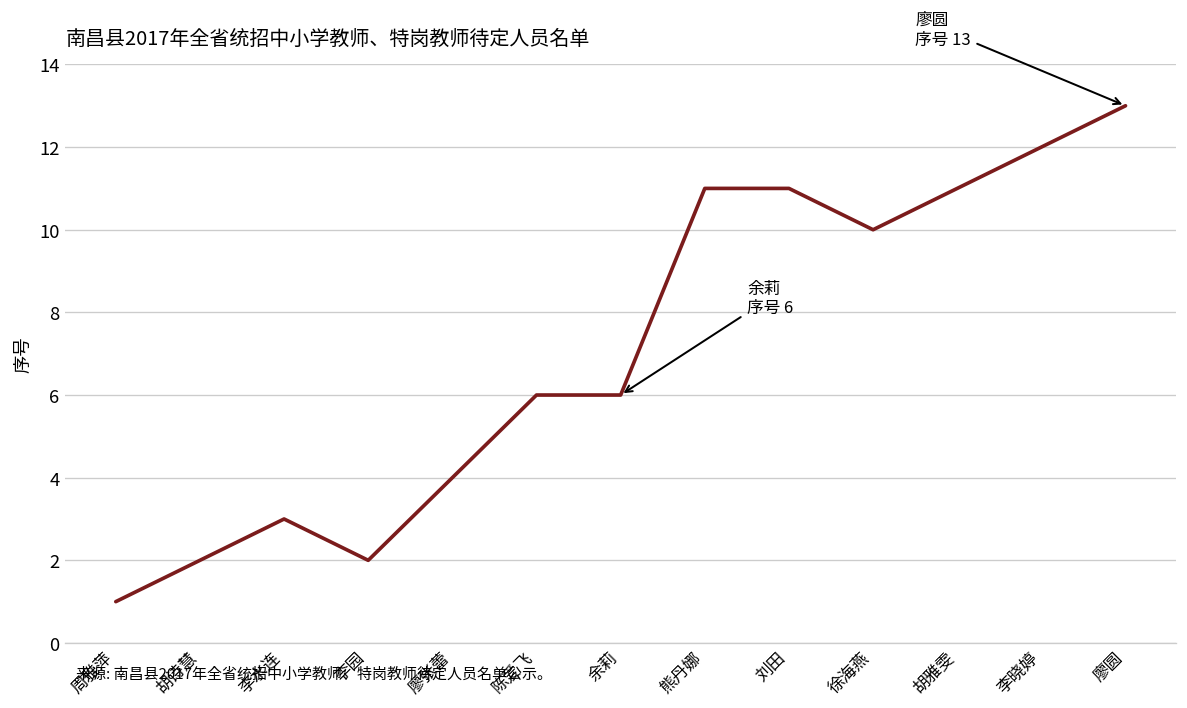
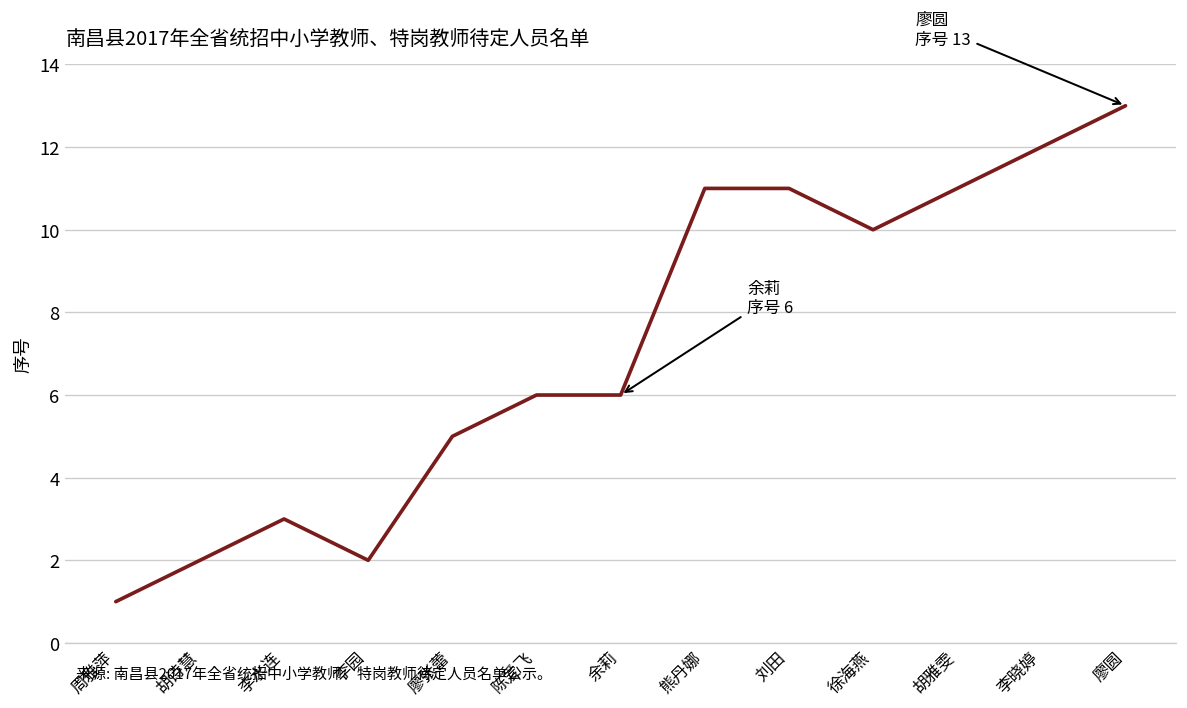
廖张蕾: 4 -> 5
